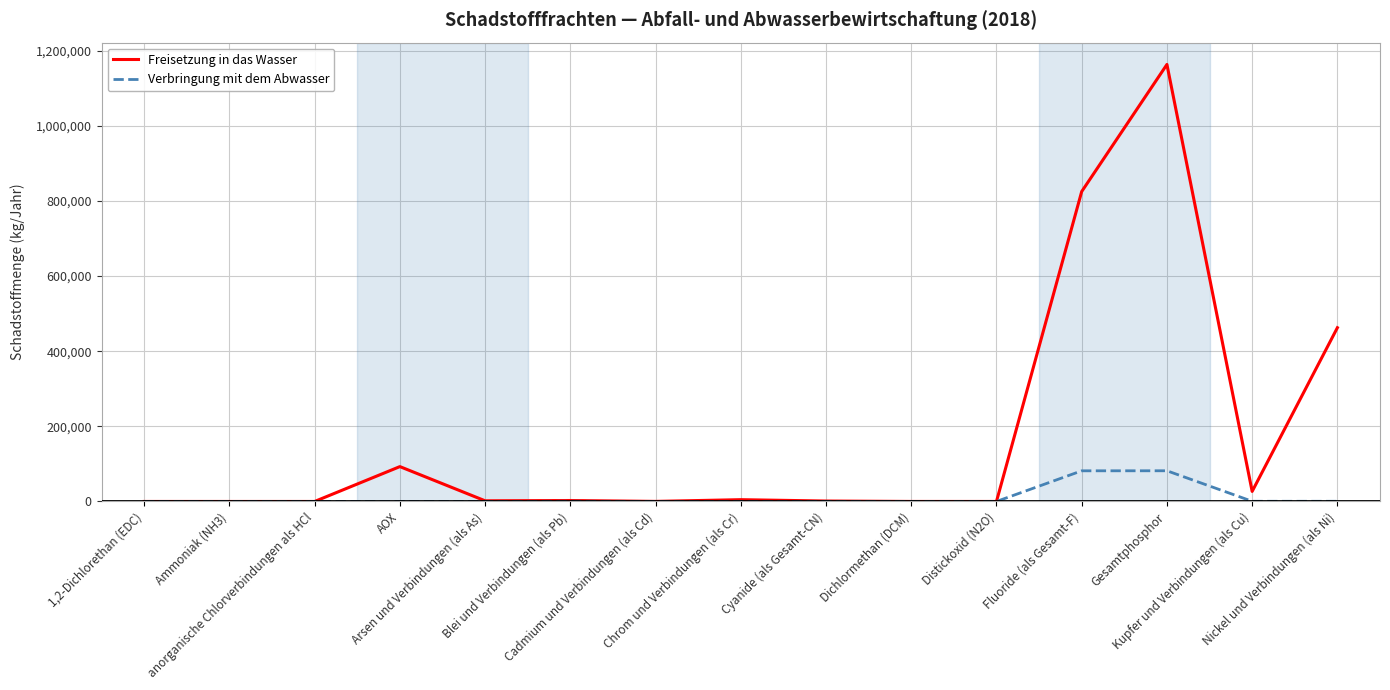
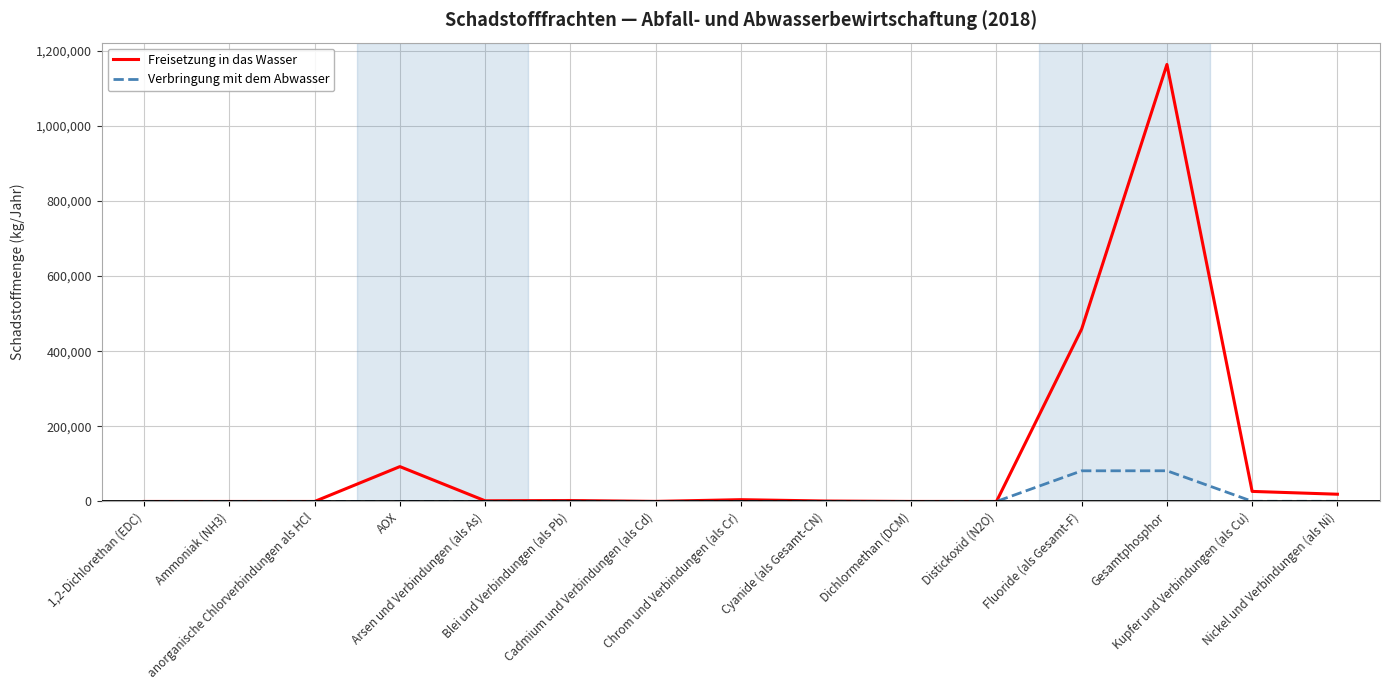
Freisetzung in das Wasser, Fluoride (als Gesamt-F): 820,000 -> 460,000
Freisetzung in das Wasser, Nickel und Verbindungen (als Ni): 460,000 -> 20,000
